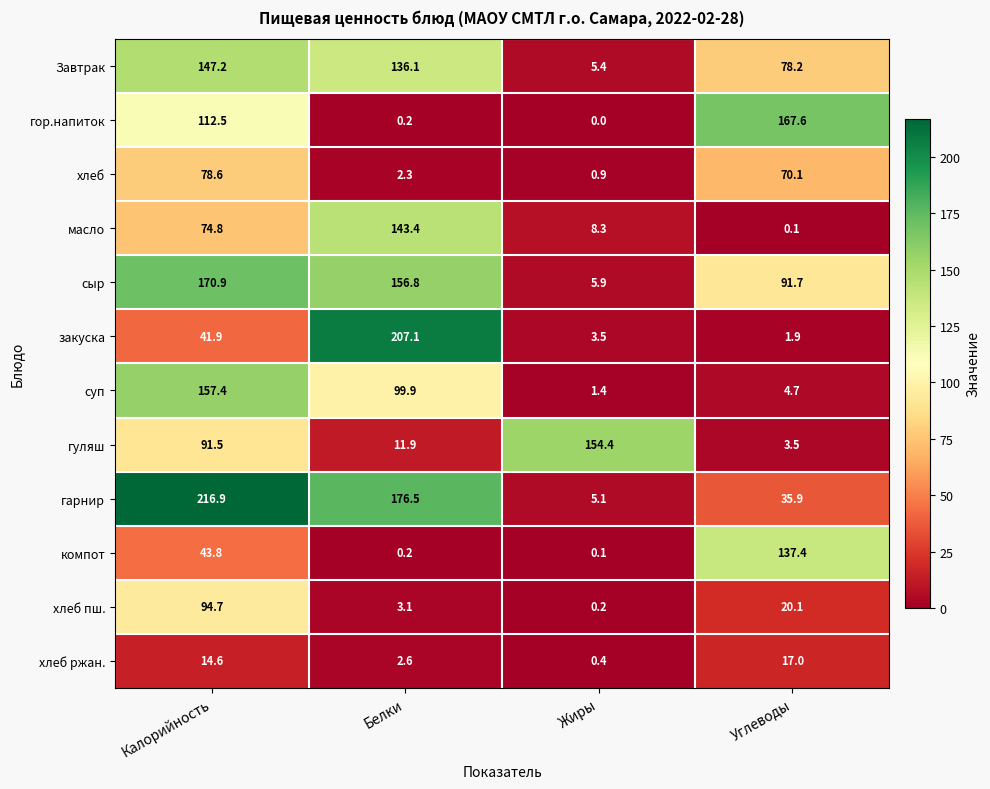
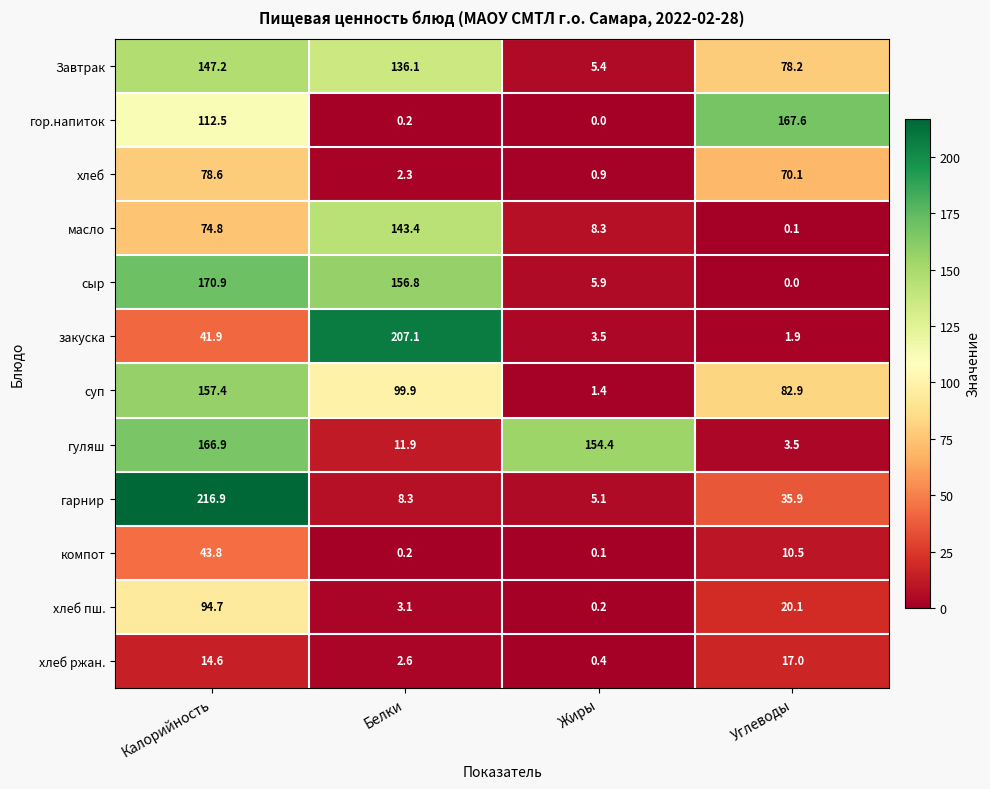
сыр, Углеводы: 91.7 -> 0.0
суп, Углеводы: 4.7 -> 82.9
гуляш, Калорийность: 91.5 -> 166.9
гарнир, Белки: 176.5 -> 8.3
компот, Углеводы: 137.4 -> 10.5
